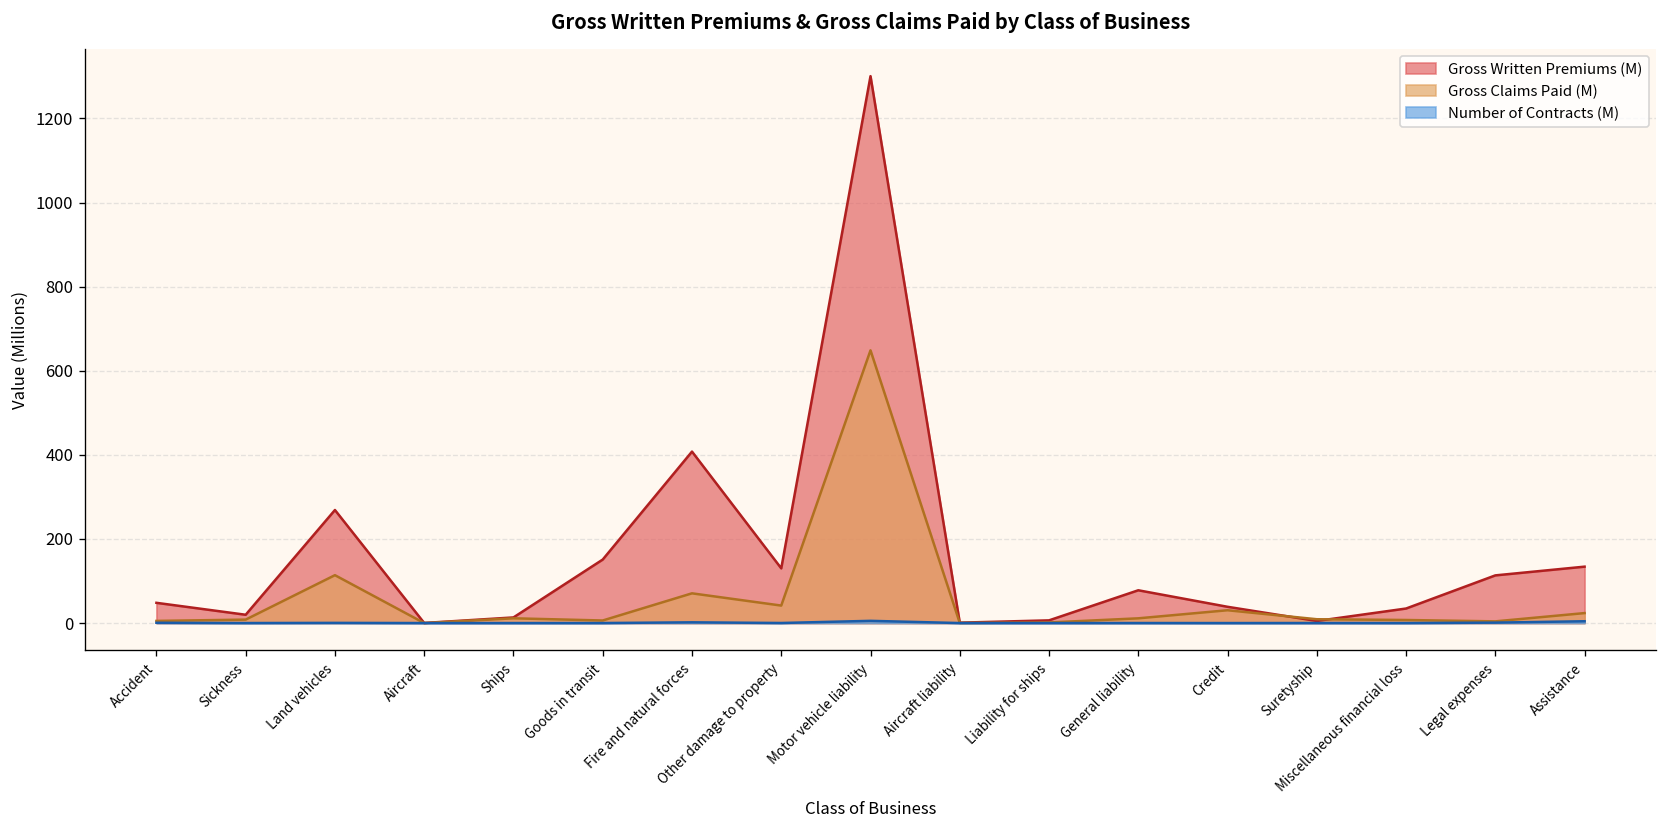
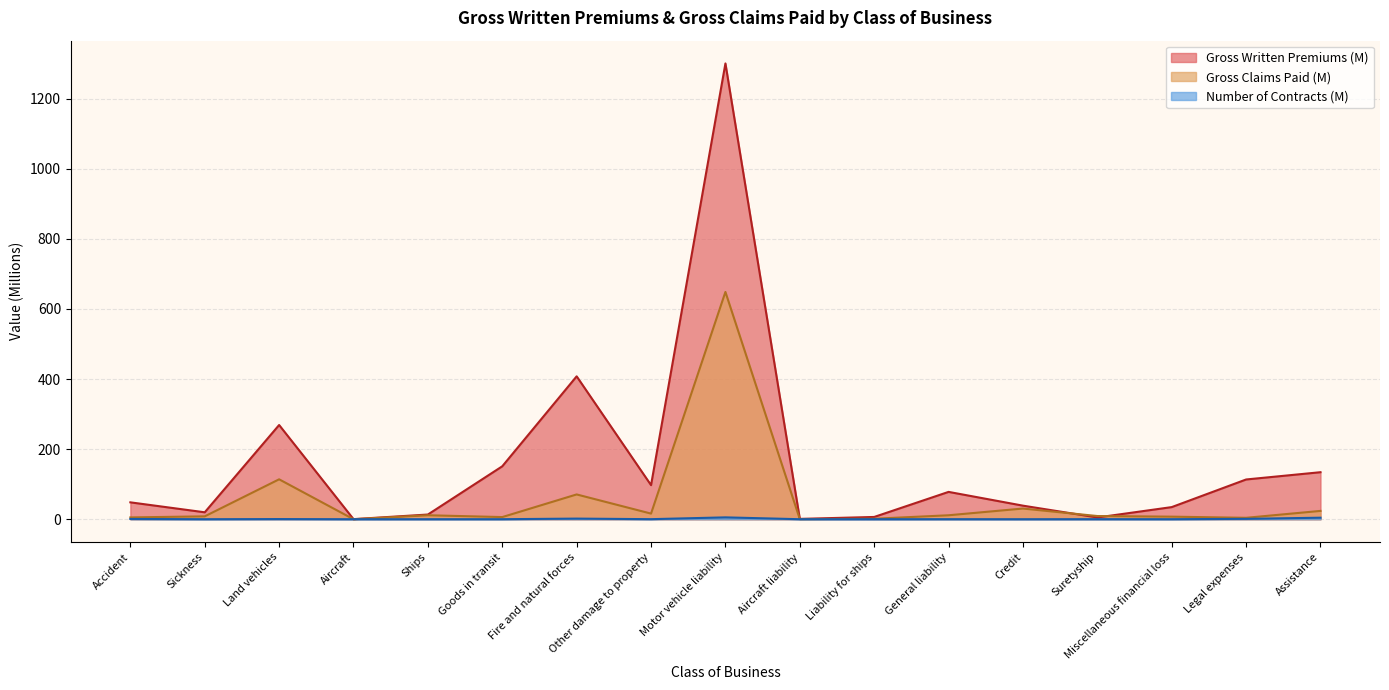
Gross Written Premiums (M), Other damage to property: 130 -> 100
Gross Claims Paid (M), Other damage to property: 40 -> 20
